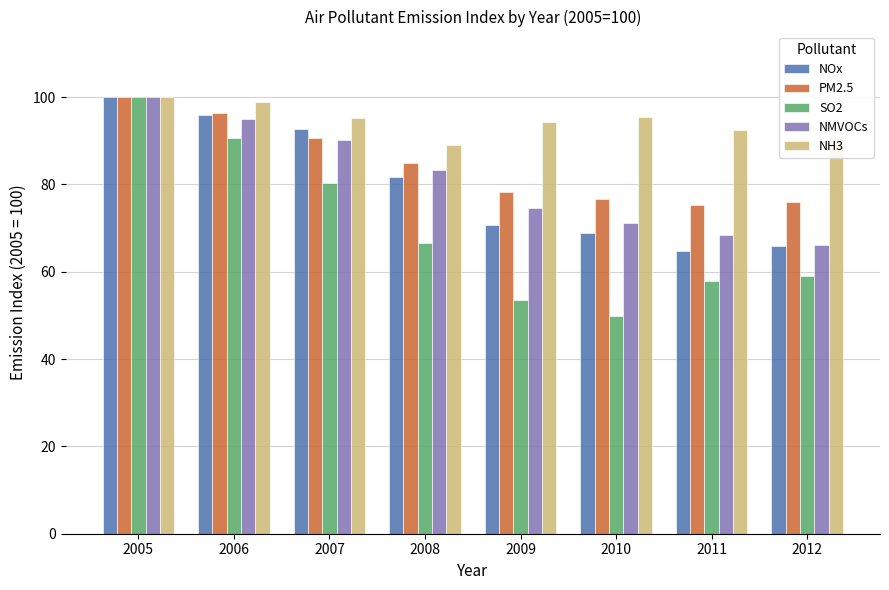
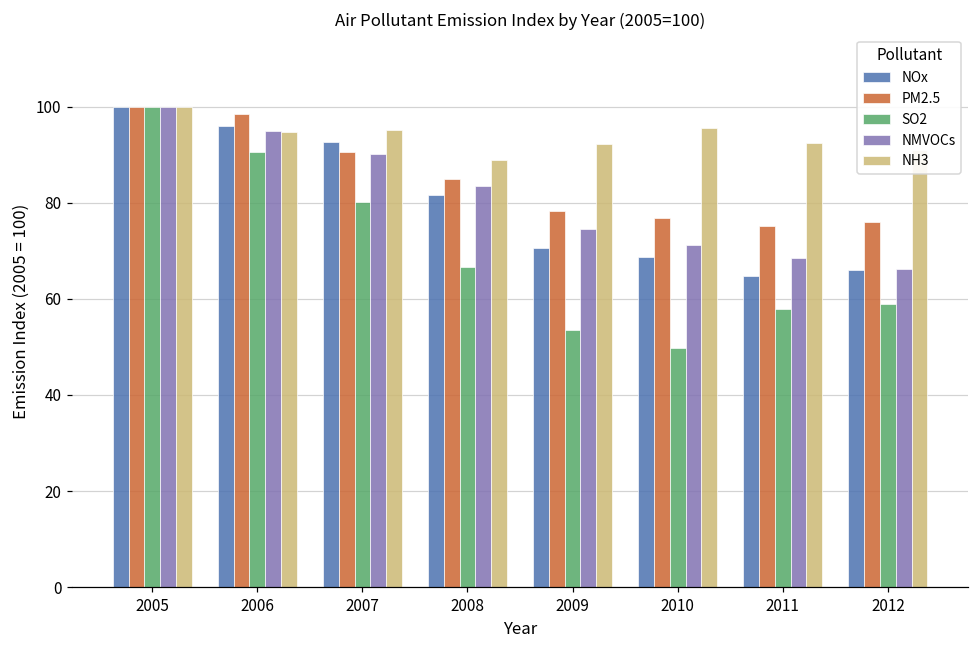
PM2.5, 2006: 96 -> 98
NH3, 2006: 99 -> 95
NH3, 2009: 94 -> 92
